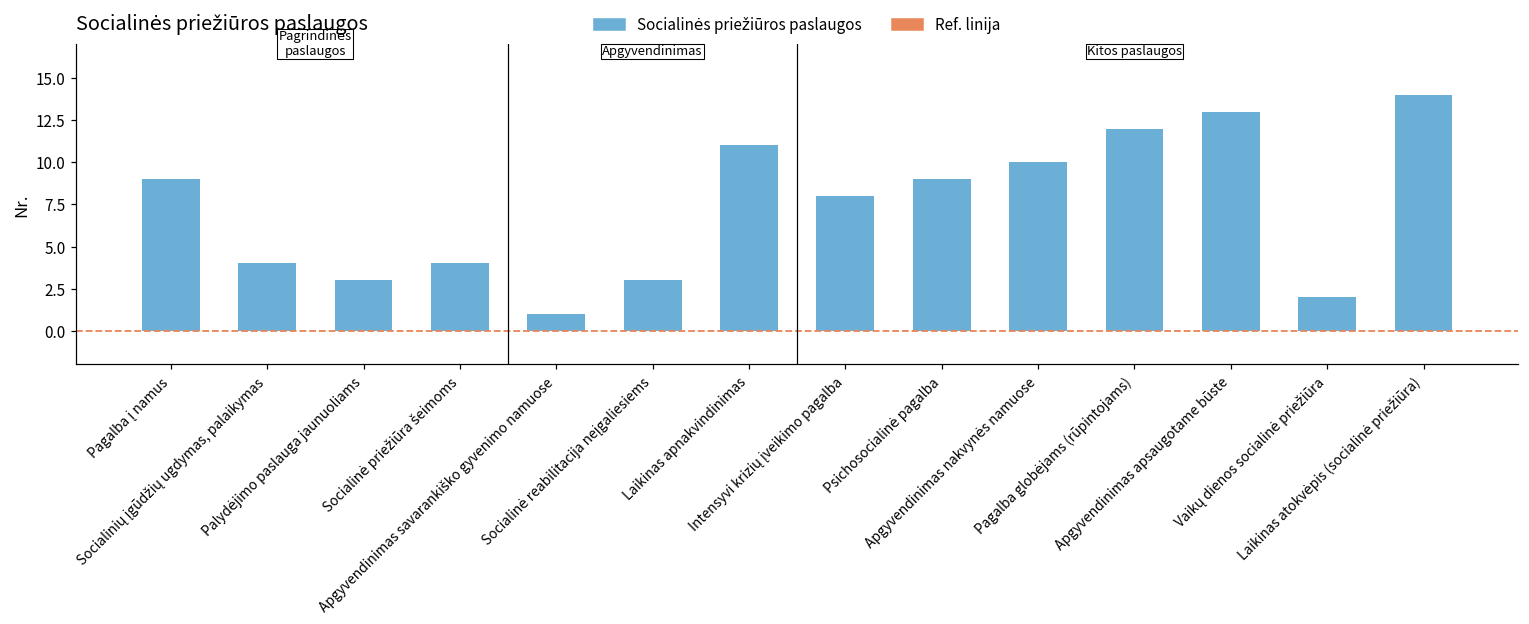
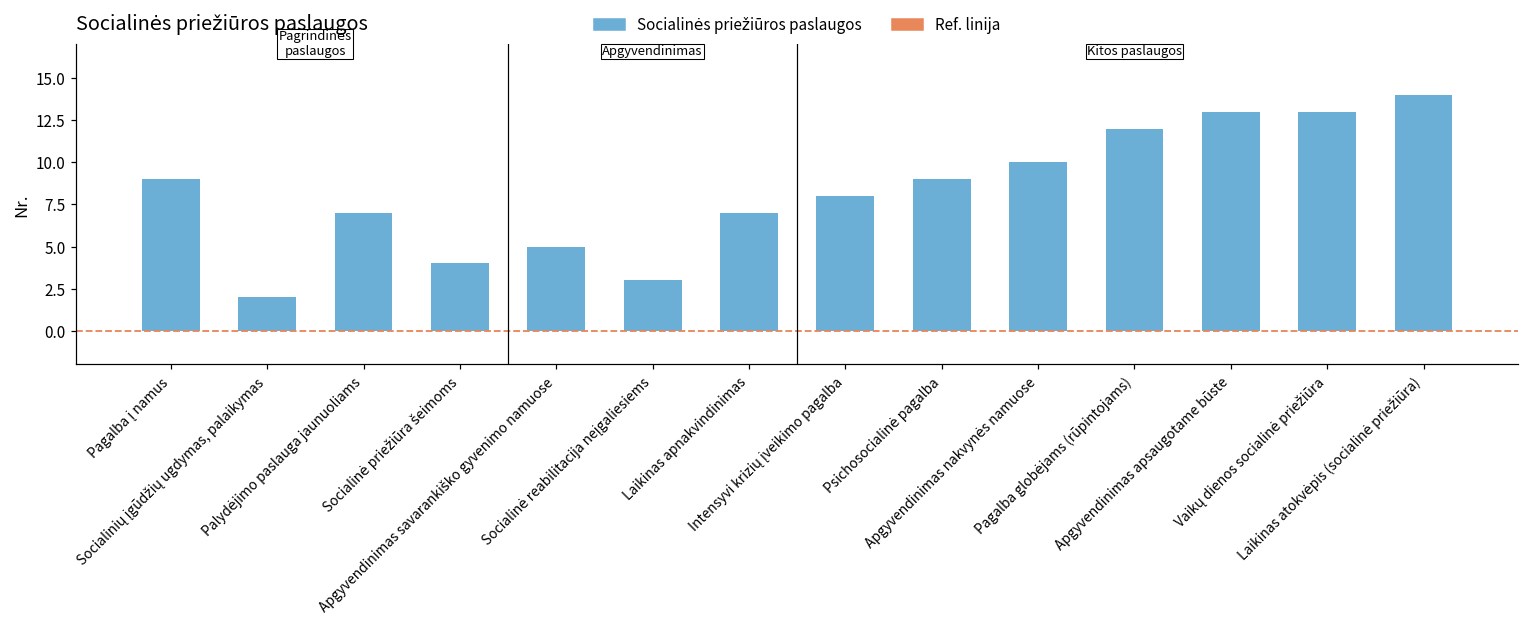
Socialinių įgūdžių ugdymas, palaikymas: 4 -> 2
Palydėjimo paslauga jaunuoliams: 3 -> 7
Apgyvendinimas savarankiško gyvenimo namuose: 1 -> 5
Laikinas apnakvindinimas: 11 -> 7
Vaikų dienos socialinė priežiūra: 2 -> 13
